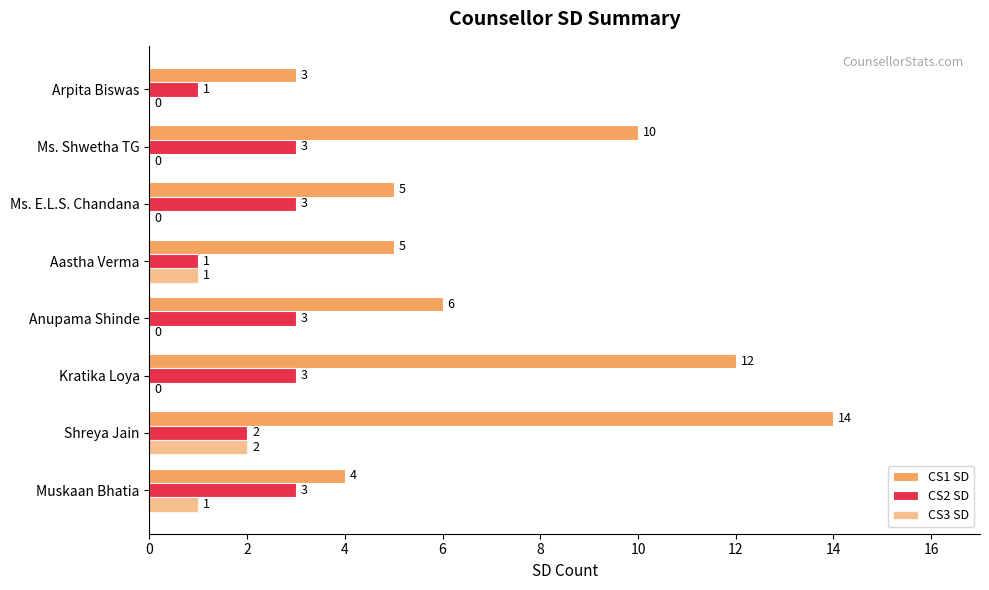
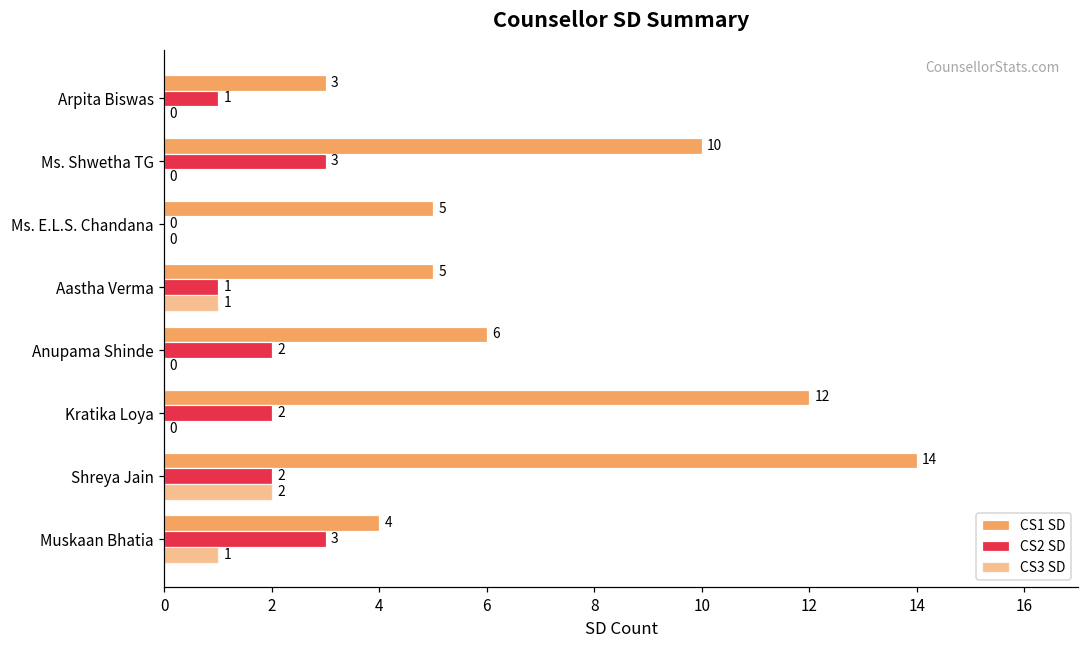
CS2 SD, Ms. E.L.S. Chandana: 3 -> 0
CS2 SD, Anupama Shinde: 3 -> 2
CS2 SD, Kratika Loya: 3 -> 2
